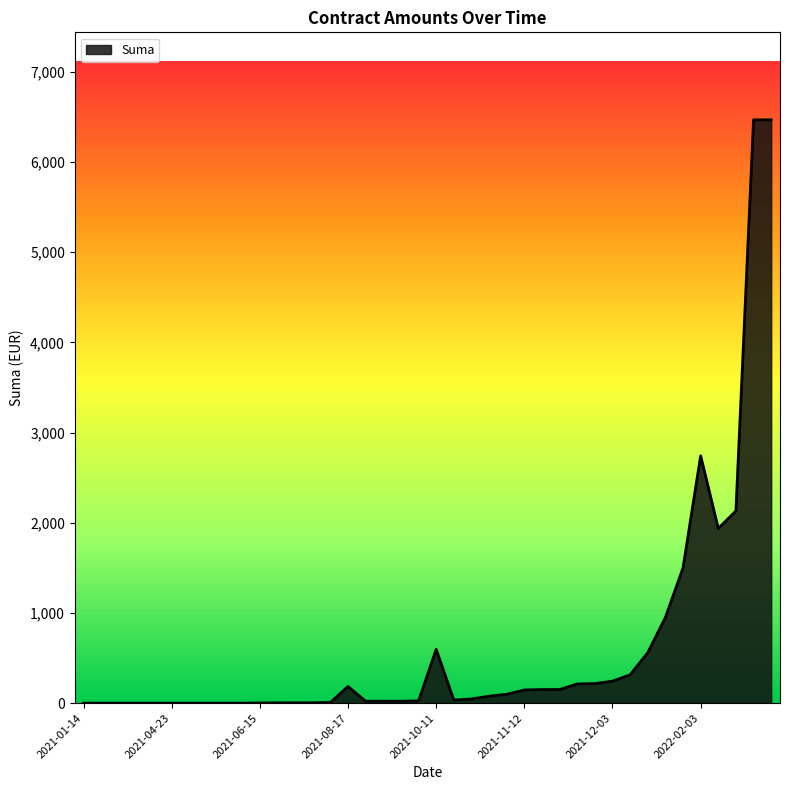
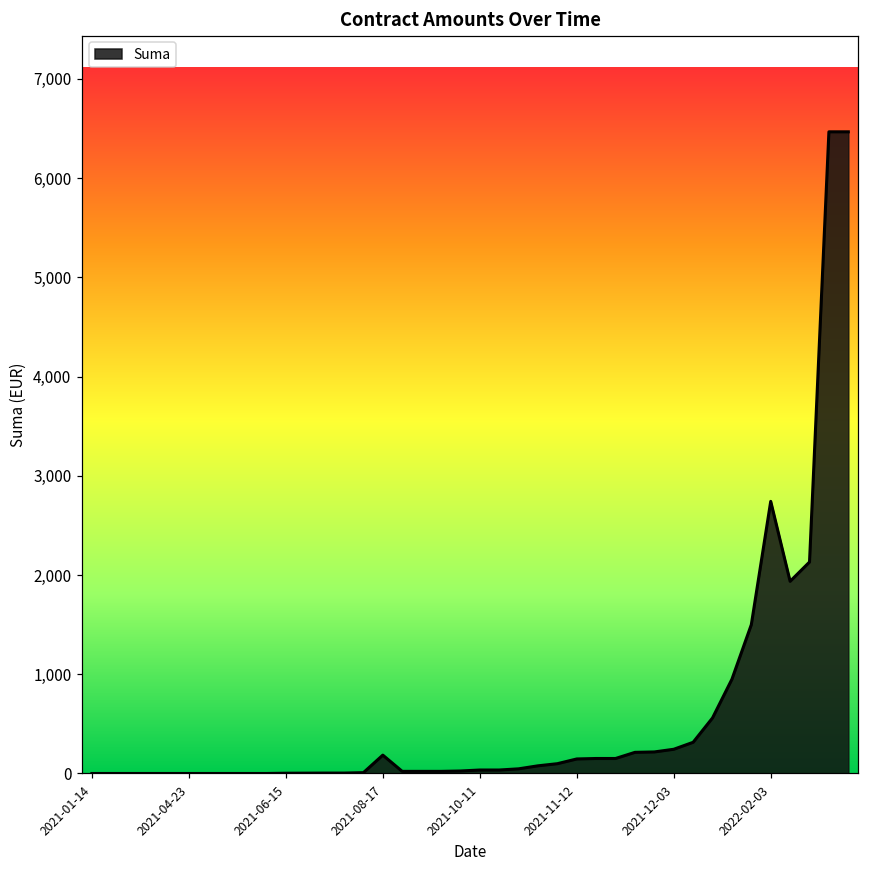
2021-10-11: 600 -> 0
